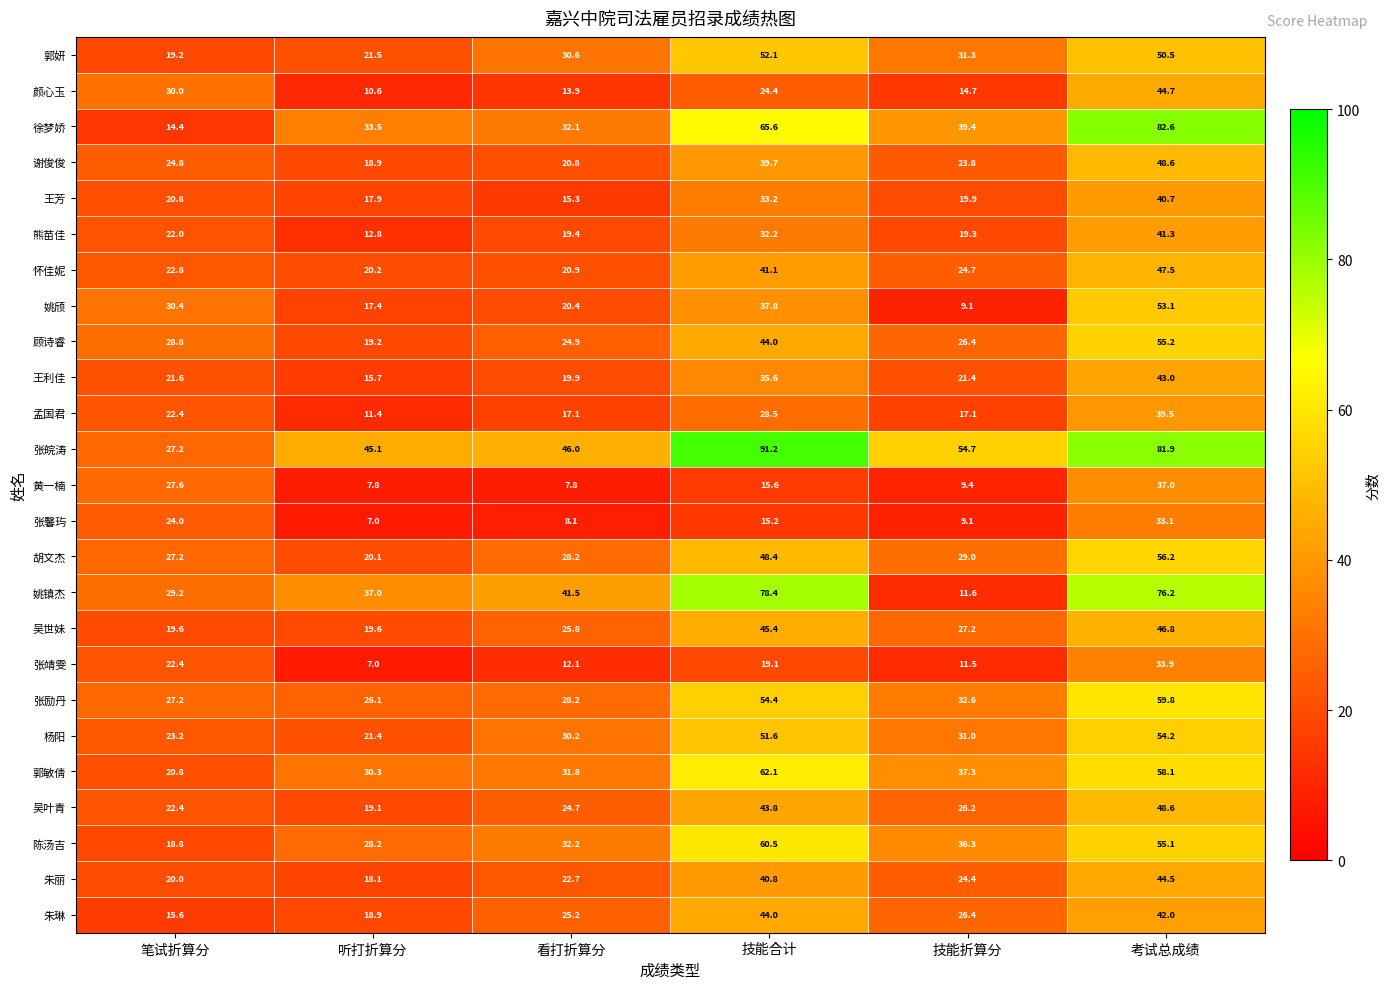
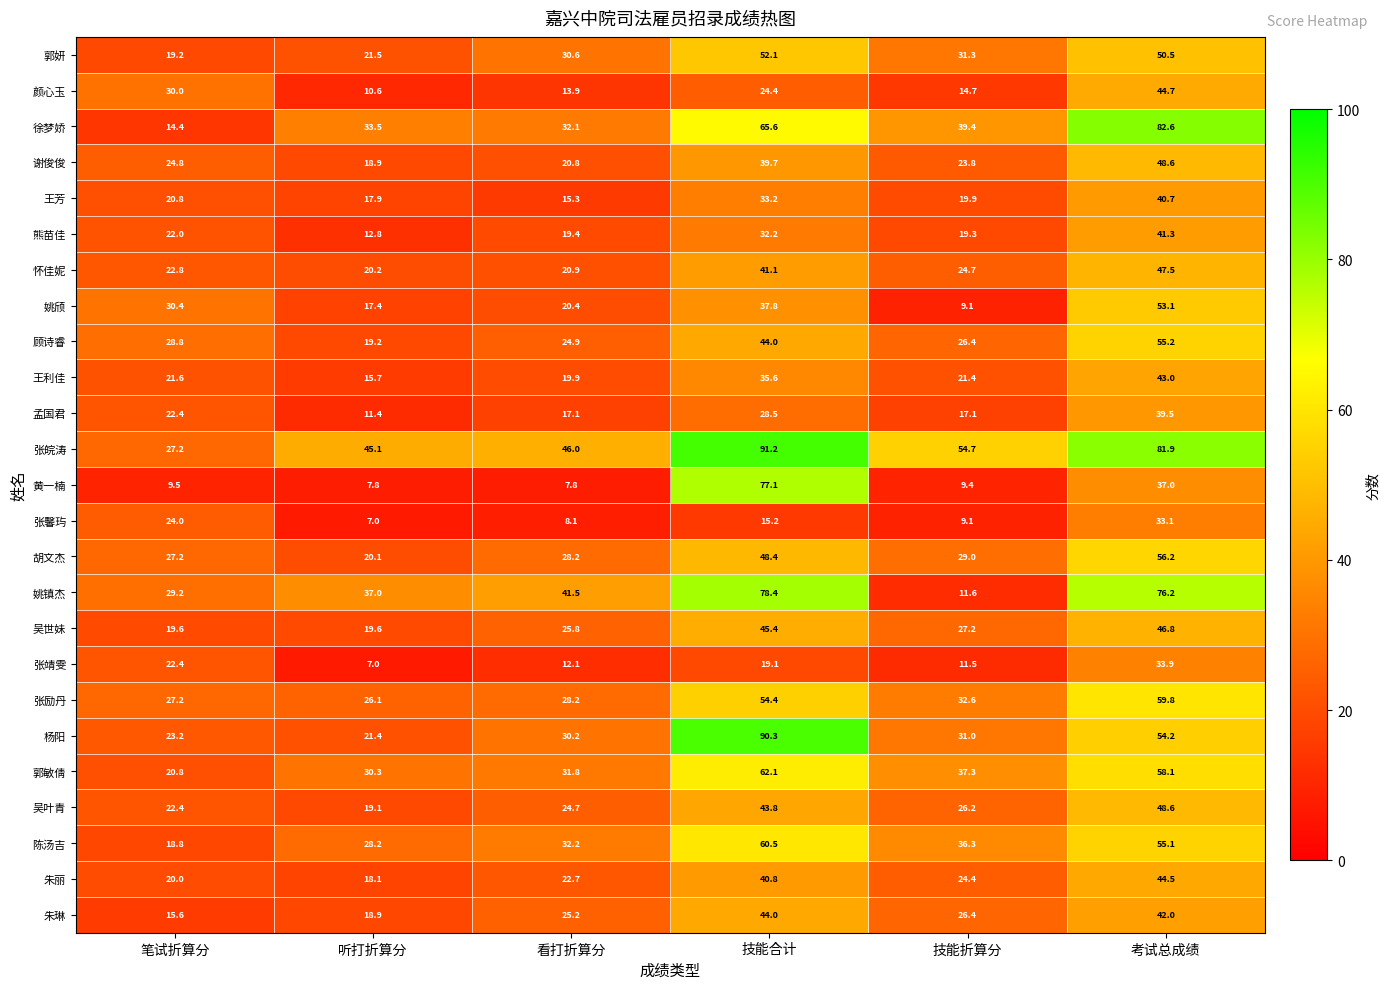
黄一楠, 笔试折算分: 27.6 -> 9.5
黄一楠, 技能合计: 15.6 -> 77.1
杨阳, 技能合计: 51.6 -> 90.3
